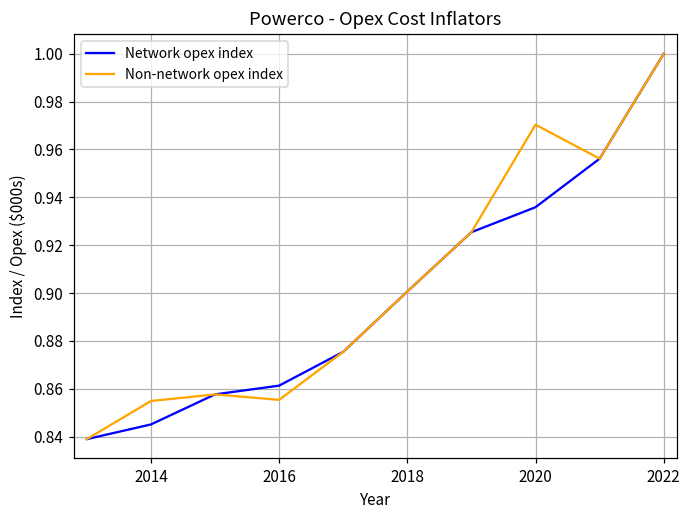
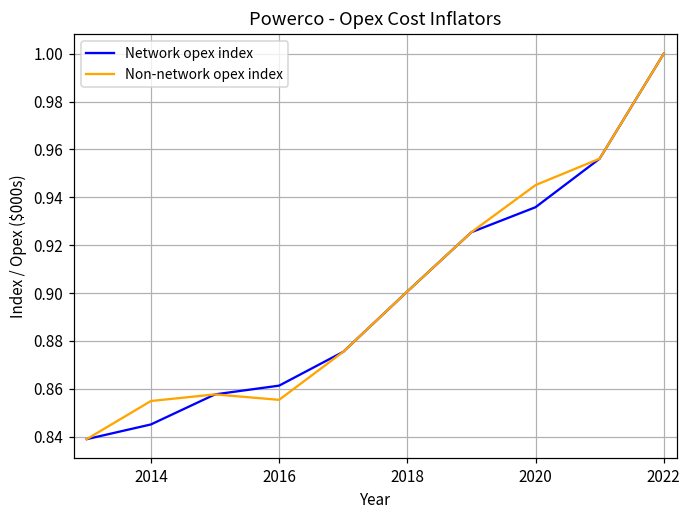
Non-network opex index, 2020: 0.970 -> 0.945
